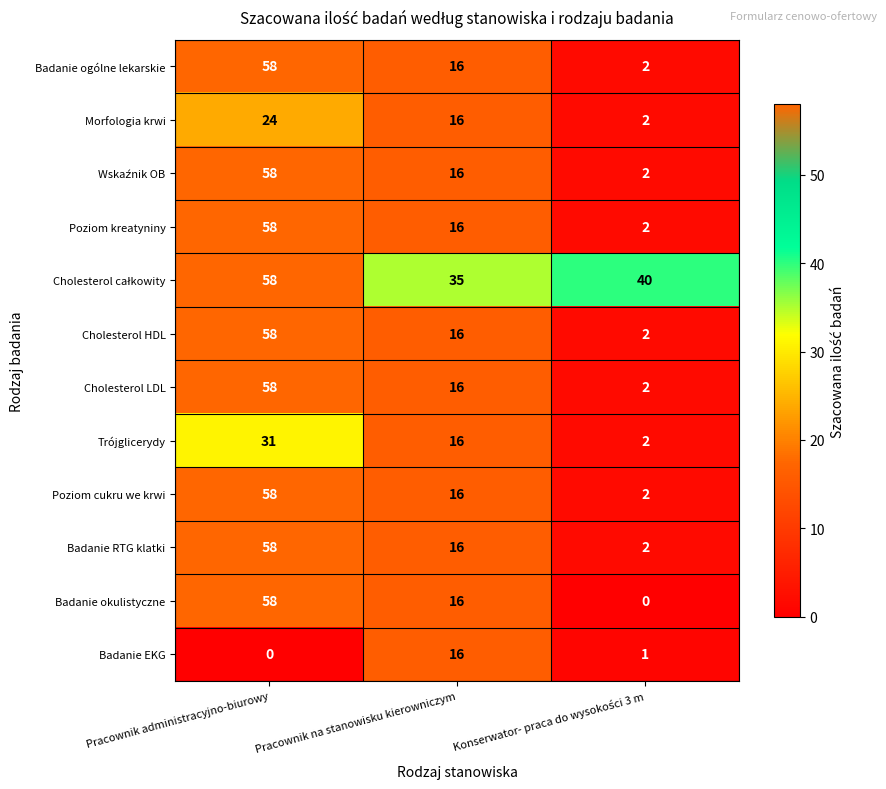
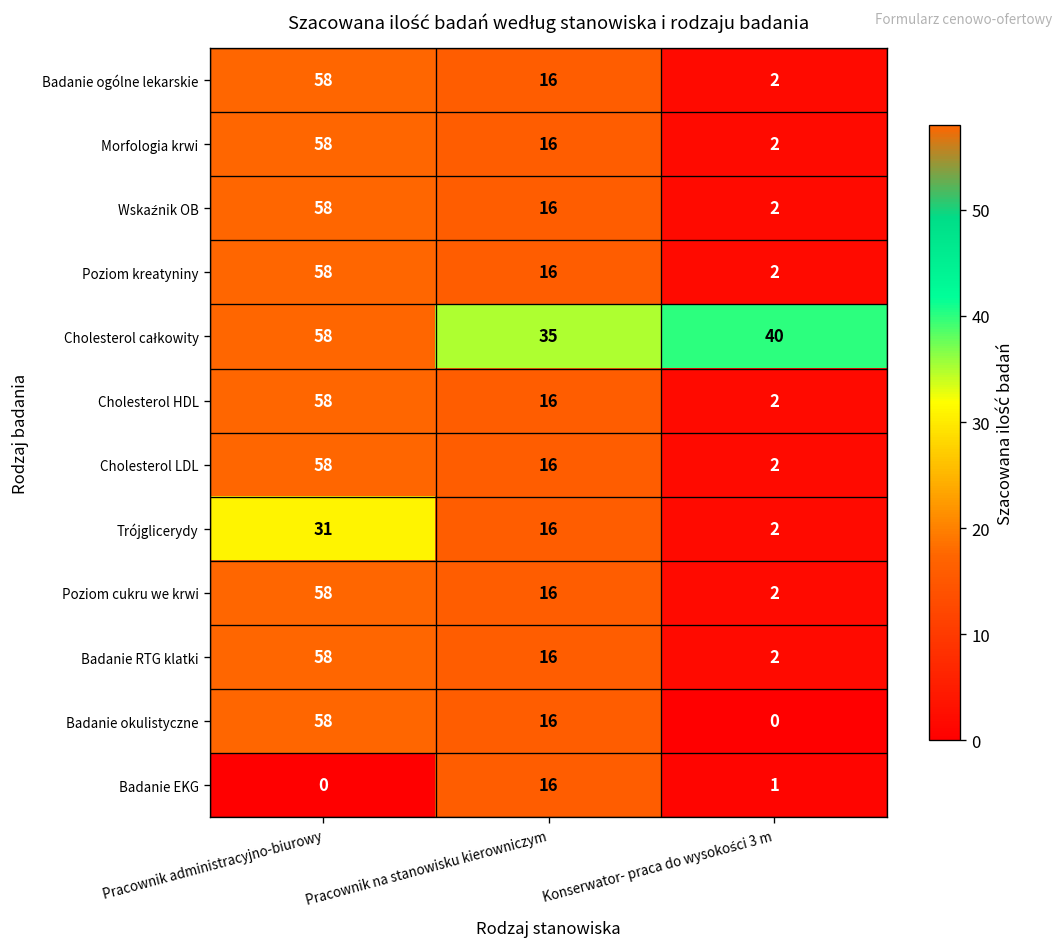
Morfologia krwi, Pracownik administracyjno-biurowy: 24 -> 58
